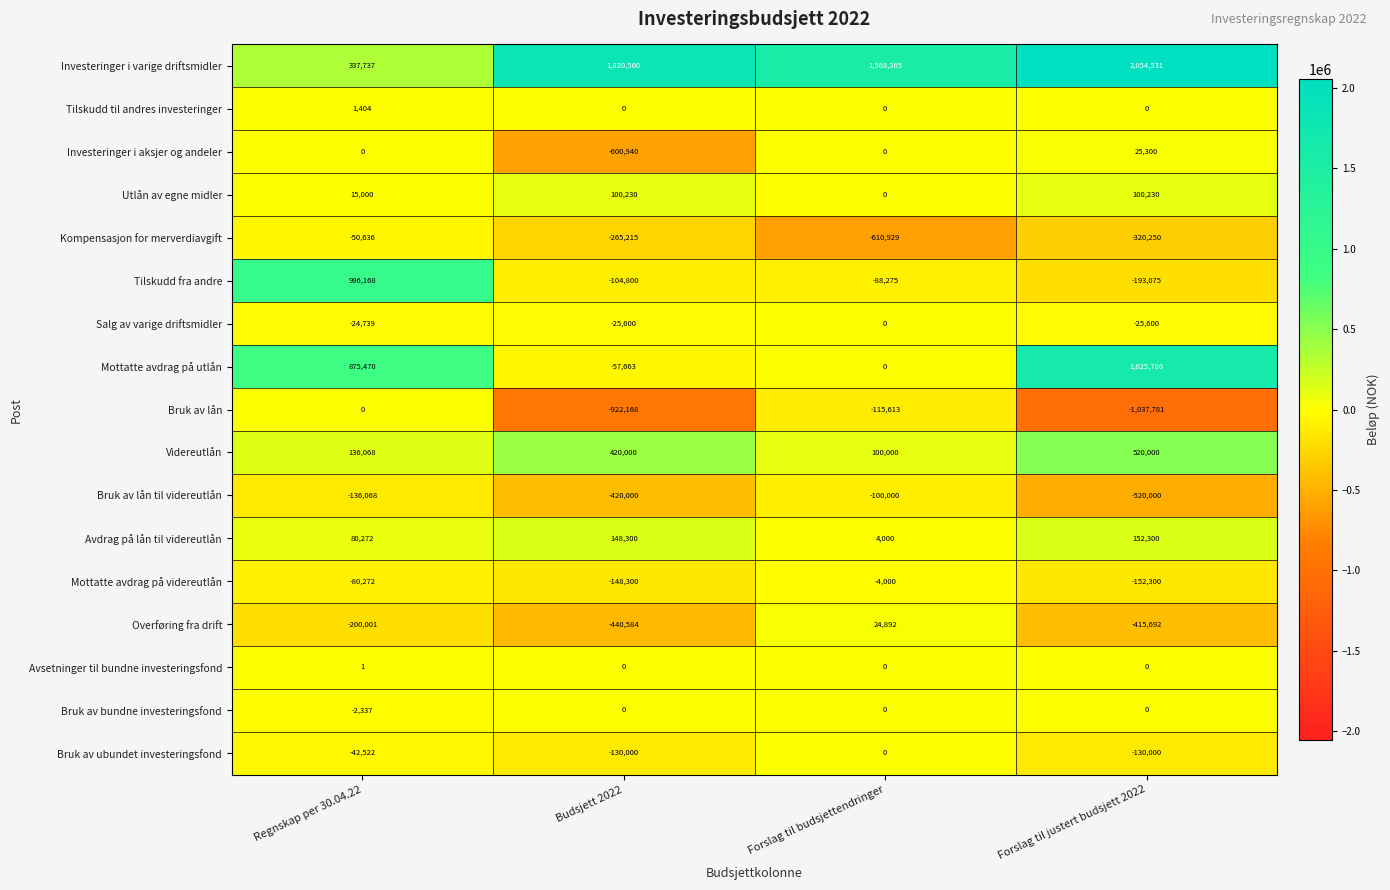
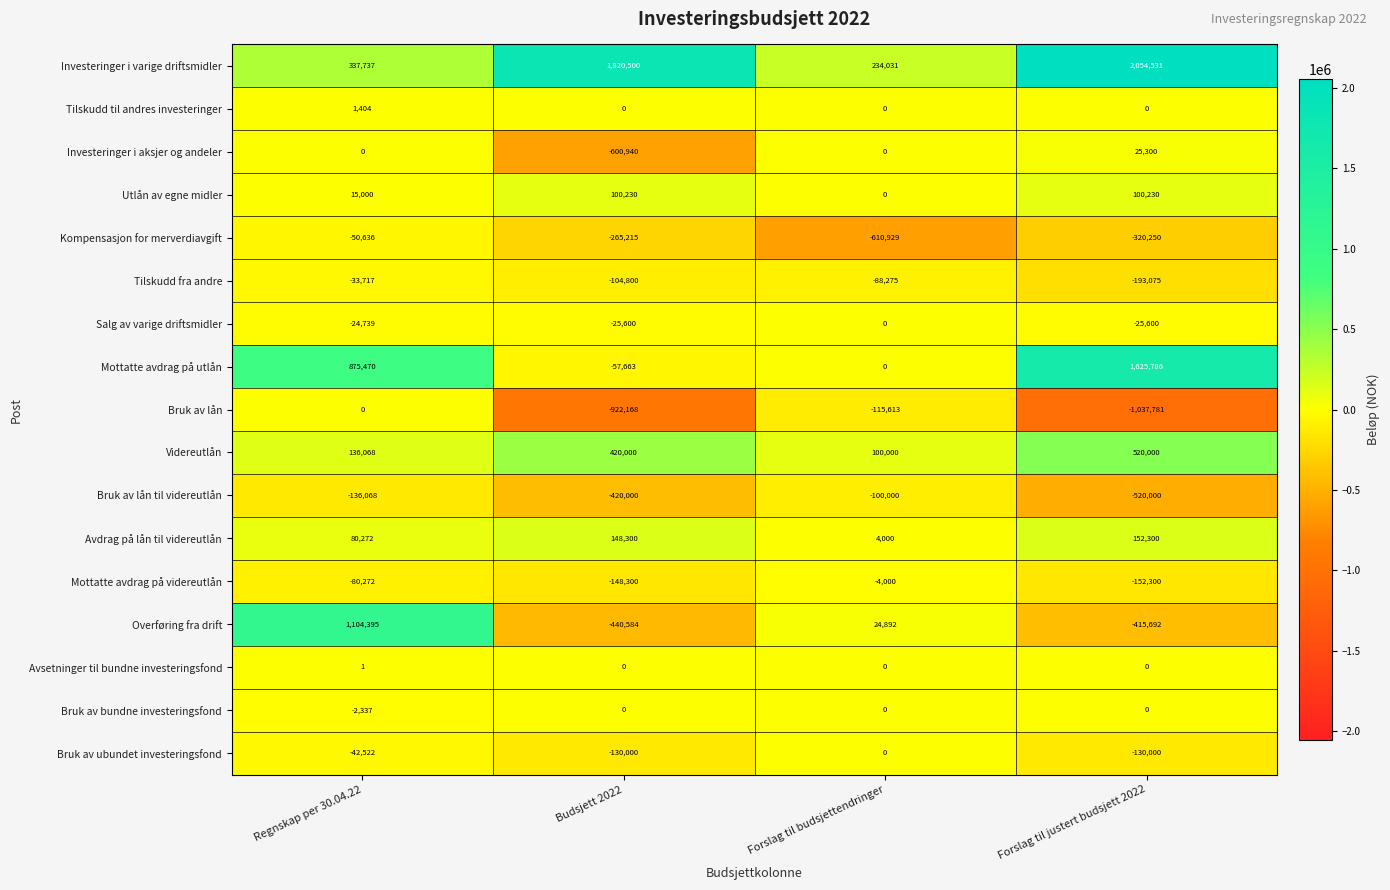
Investeringer i varige driftsmidler, Forslag til budsjettendringer: 1,568,365 -> 234,031
Tilskudd fra andre, Regnskap per 30.04.22: 996,168 -> -33,717
Overføring fra drift, Regnskap per 30.04.22: -200,001 -> 1,104,395
